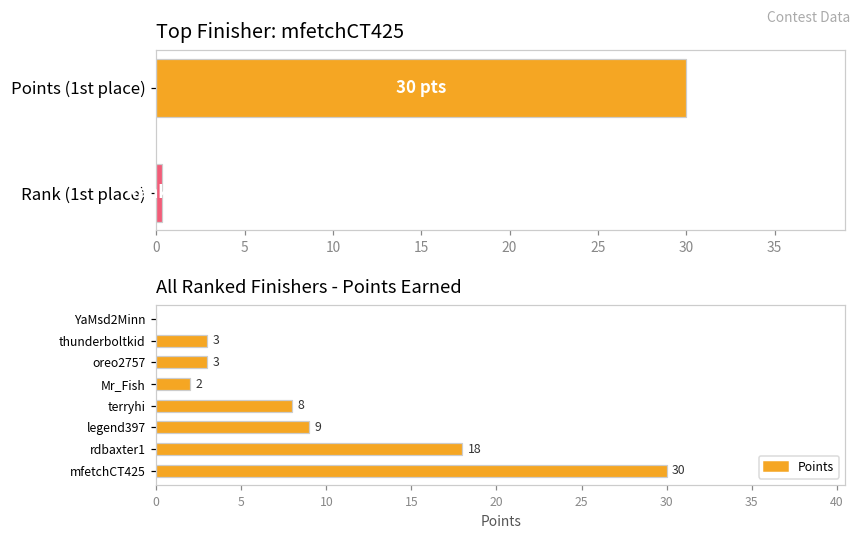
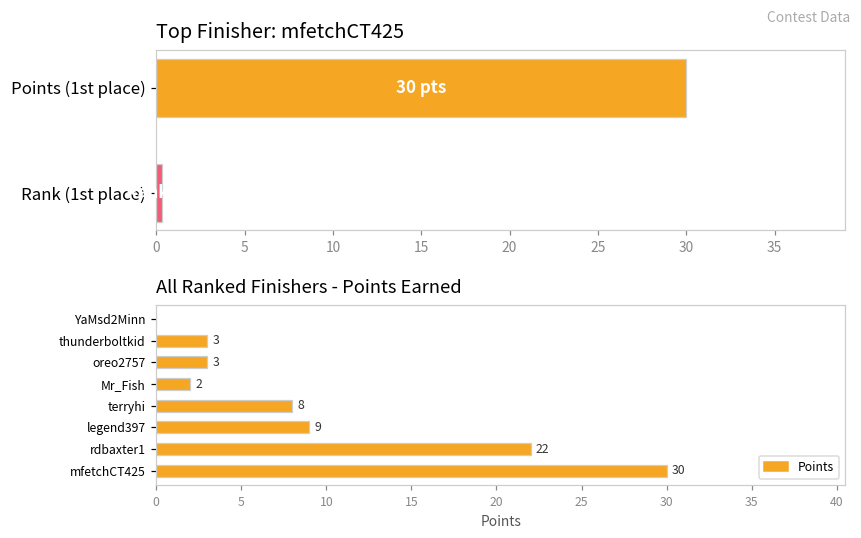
All Ranked Finishers - Points Earned, rdbaxter1: 18 -> 22
